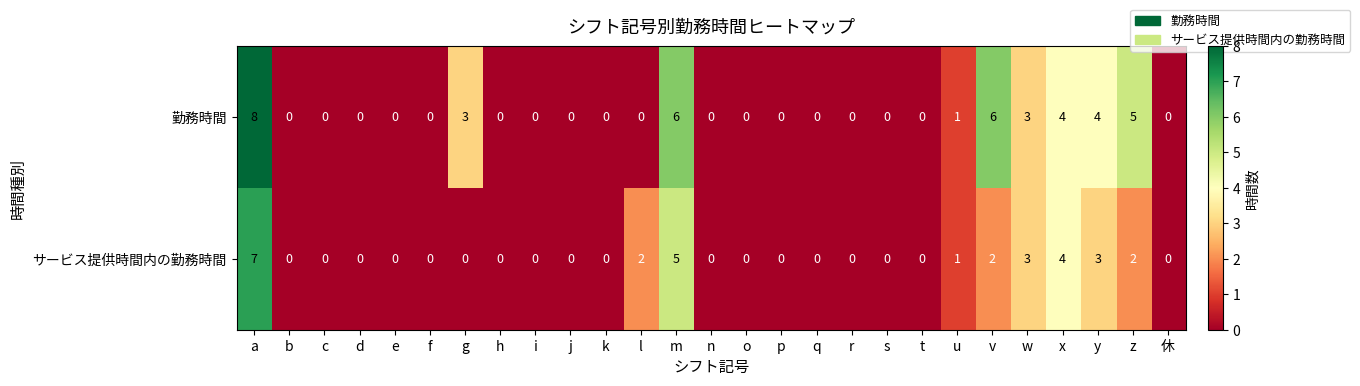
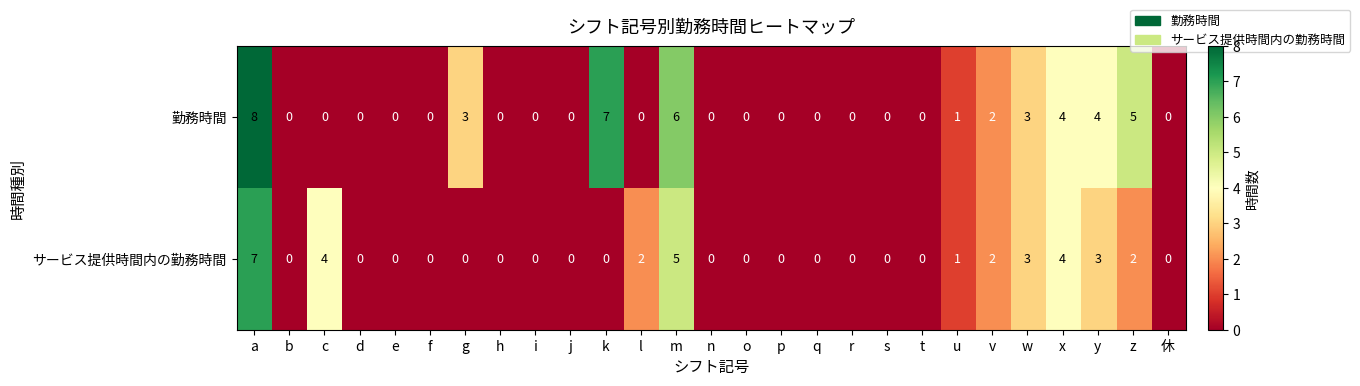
勤務時間, k: 0 -> 7
勤務時間, v: 6 -> 2
サービス提供時間内の勤務時間, c: 0 -> 4
